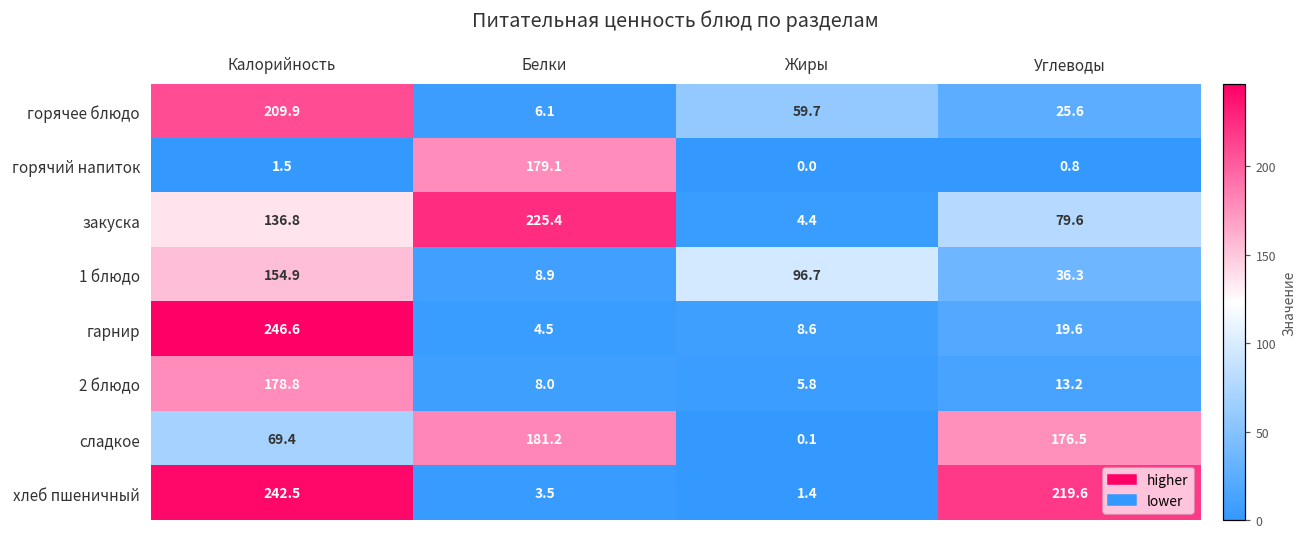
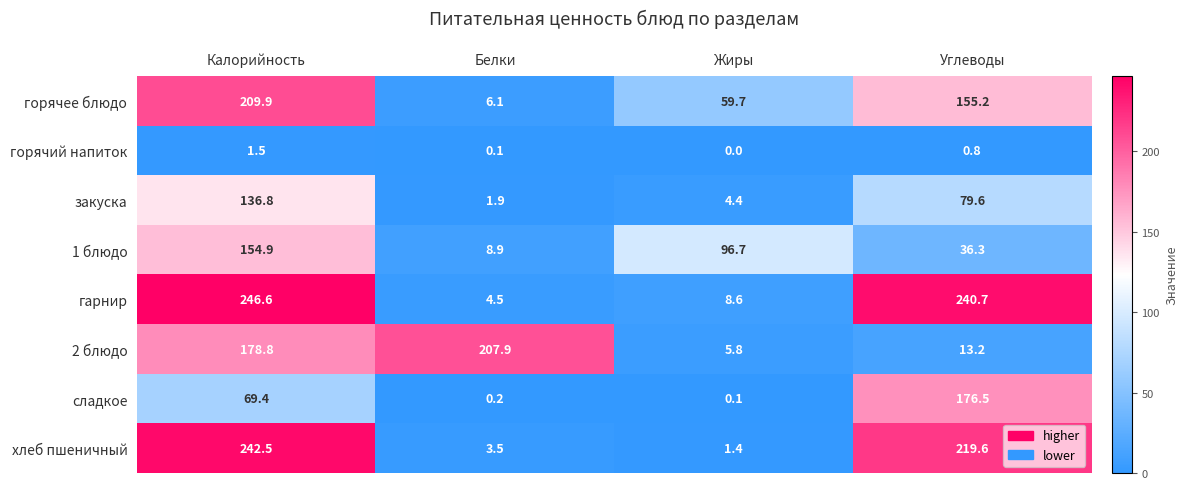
горячее блюдо, Углеводы: 25.6 -> 155.2
горячий напиток, Белки: 179.1 -> 0.1
закуска, Белки: 225.4 -> 1.9
гарнир, Углеводы: 19.6 -> 240.7
2 блюдо, Белки: 8.0 -> 207.9
сладкое, Белки: 181.2 -> 0.2
